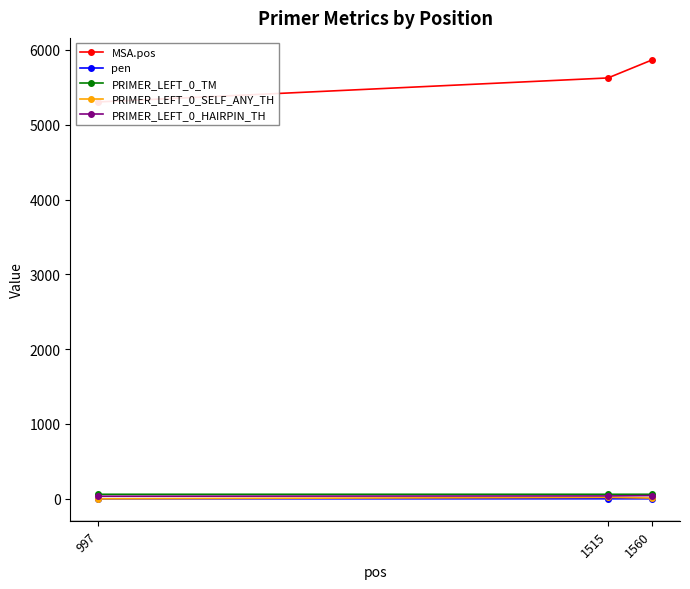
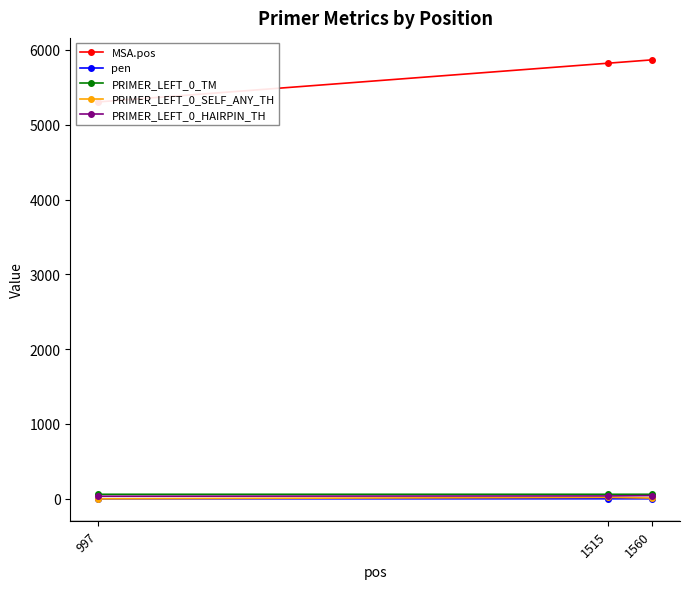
MSA.pos, 1515: 5600 -> 5800
